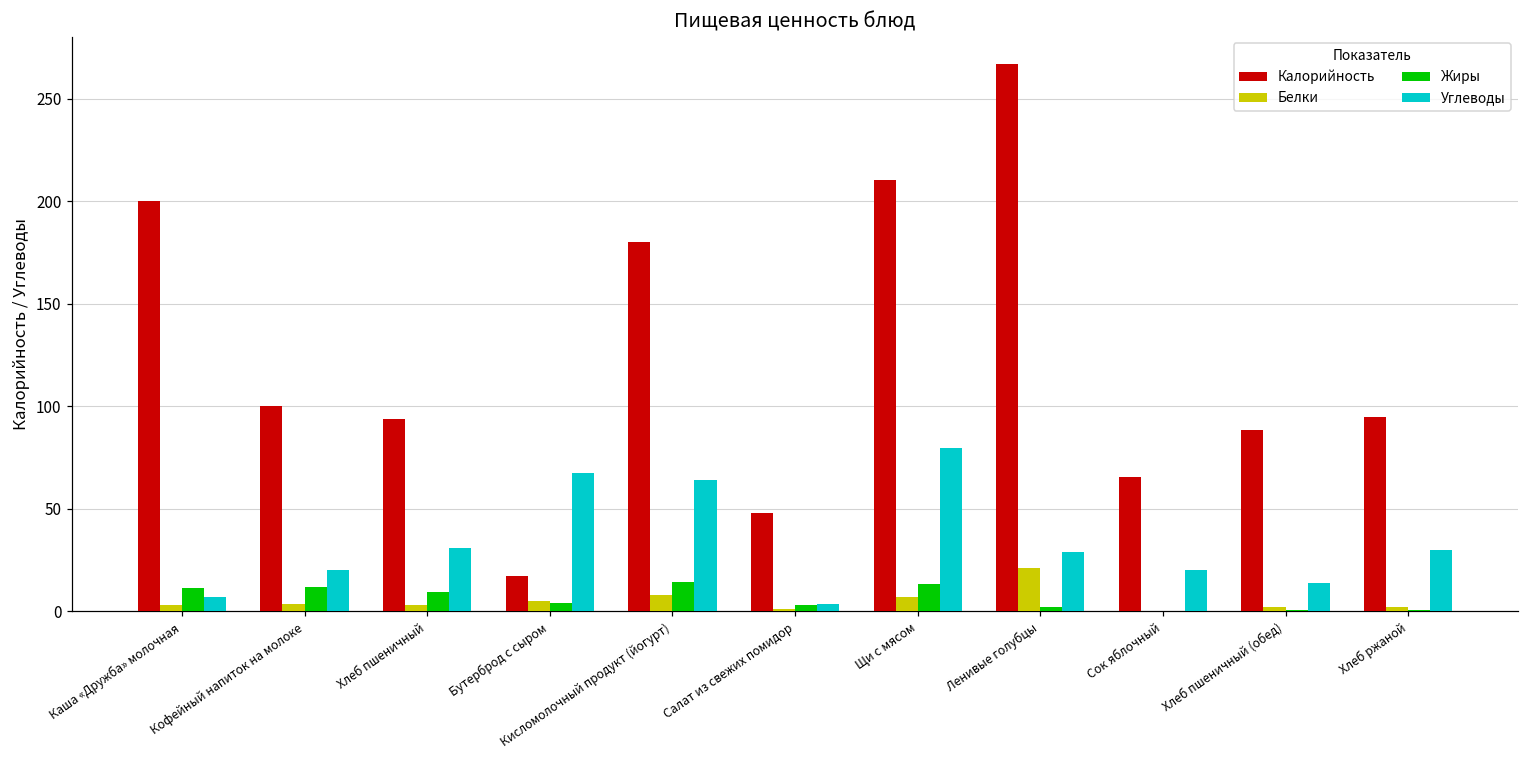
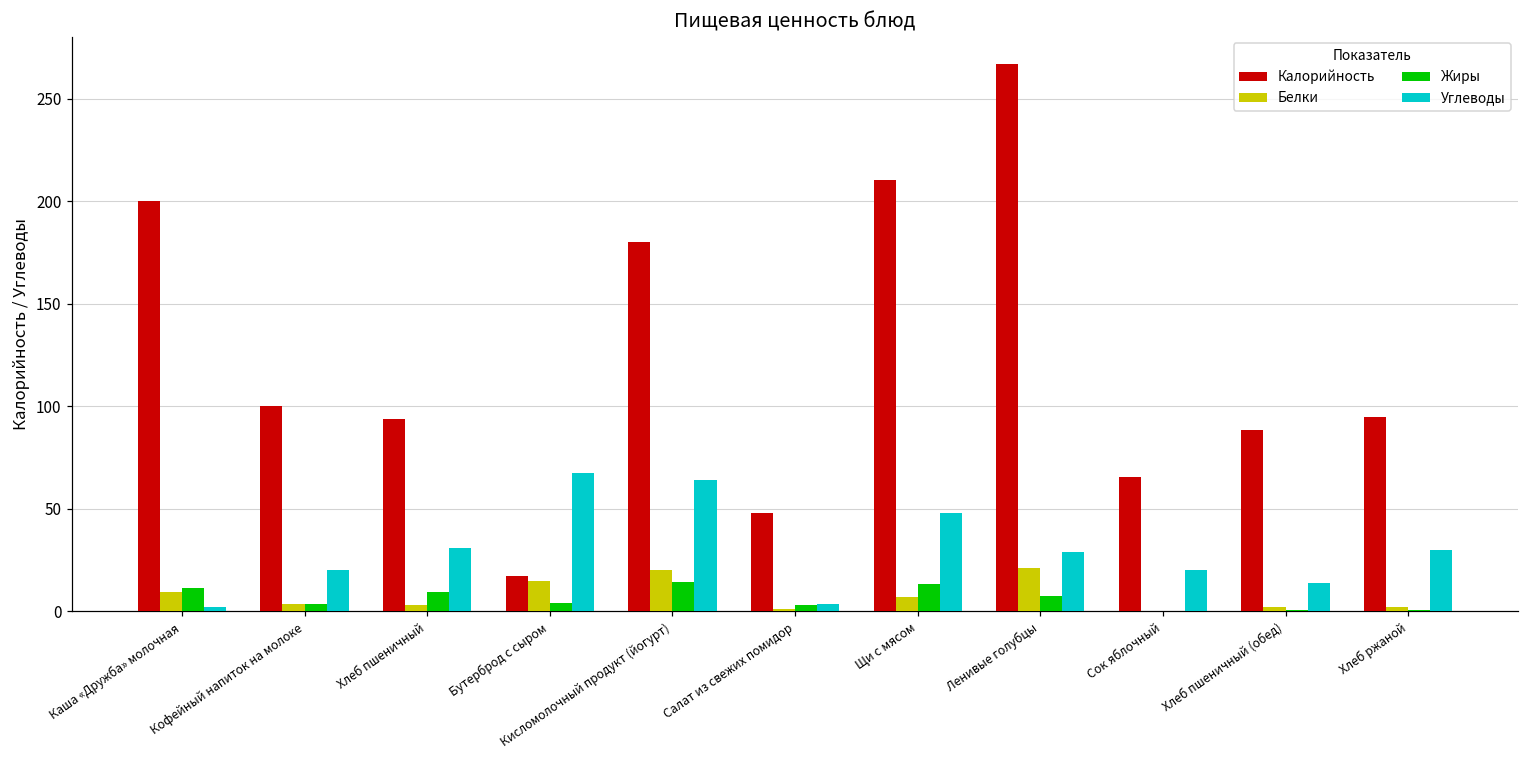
Белки, Каша «Дружба» молочная: 3 -> 9
Углеводы, Каша «Дружба» молочная: 7 -> 2
Жиры, Кофейный напиток на молоке: 12 -> 3
Белки, Бутерброд с сыром: 5 -> 15
Белки, Кисломолочный продукт (йогурт): 8 -> 20
Углеводы, Щи с мясом: 80 -> 48
Жиры, Ленивые голубцы: 2 -> 7
